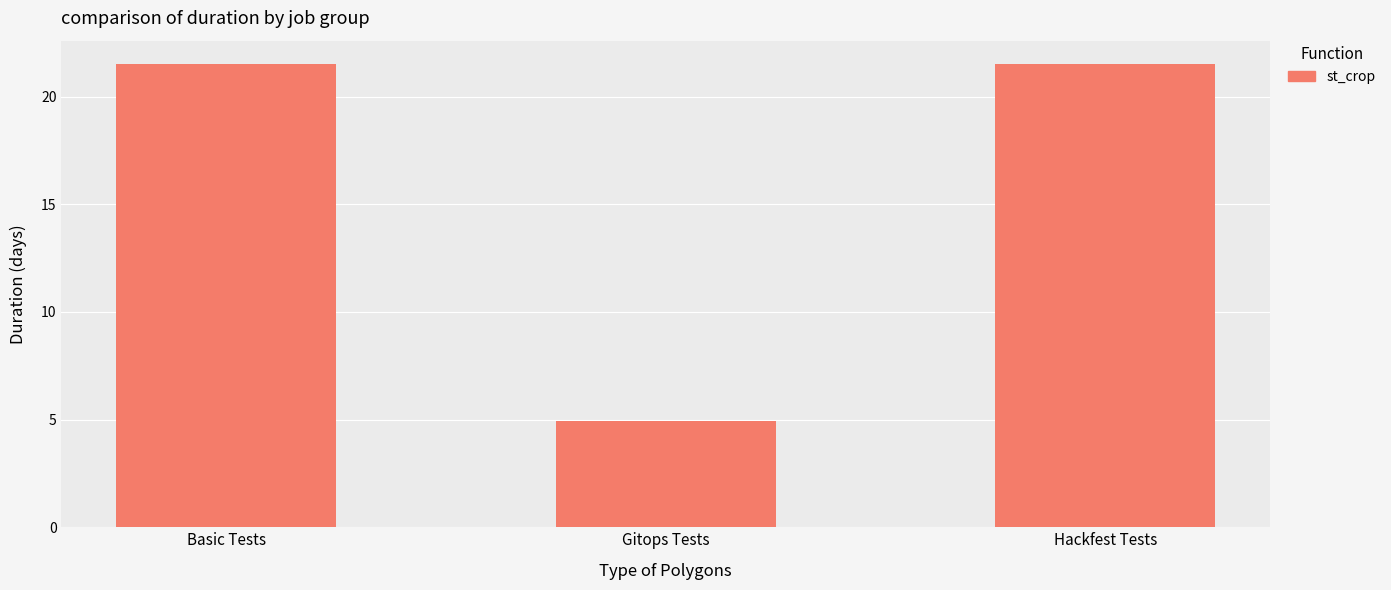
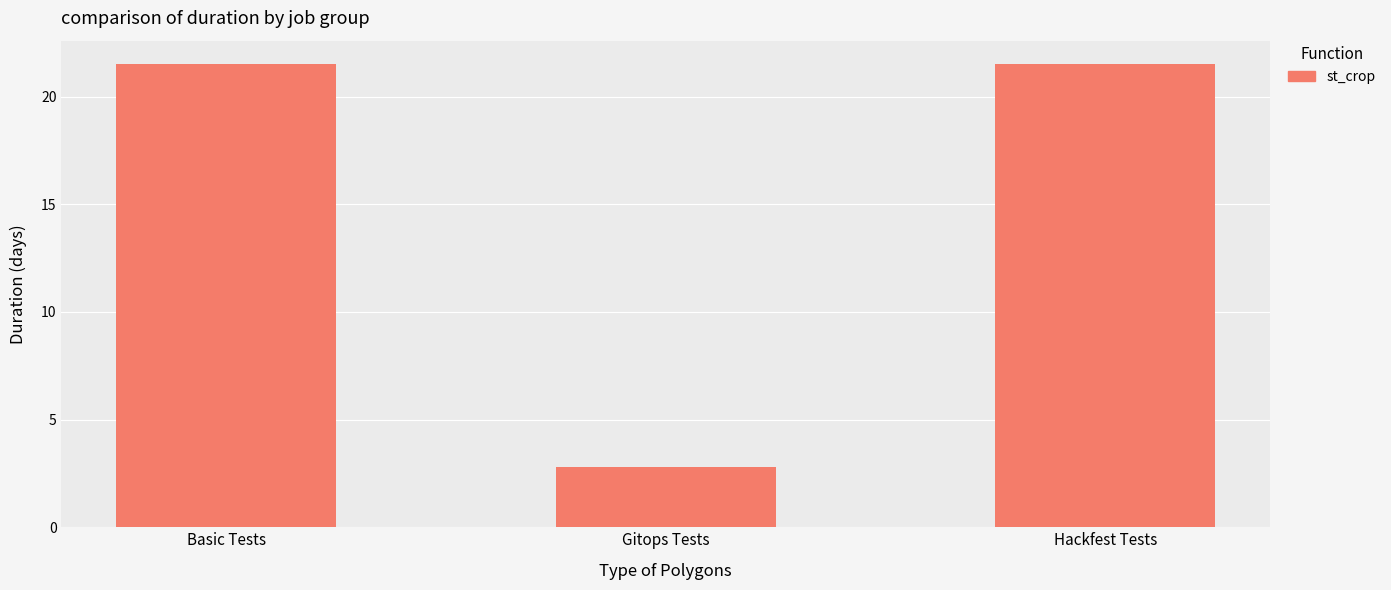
Gitops Tests: 5.0 -> 2.8
